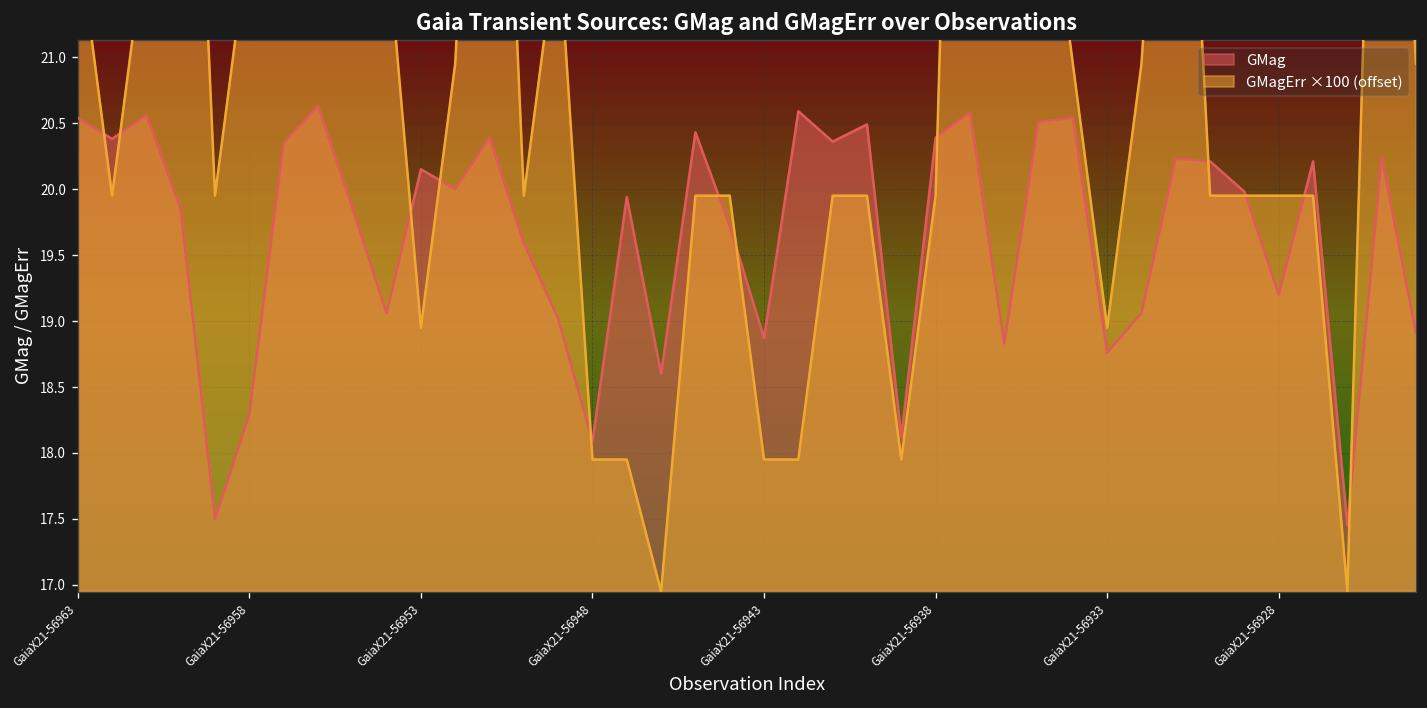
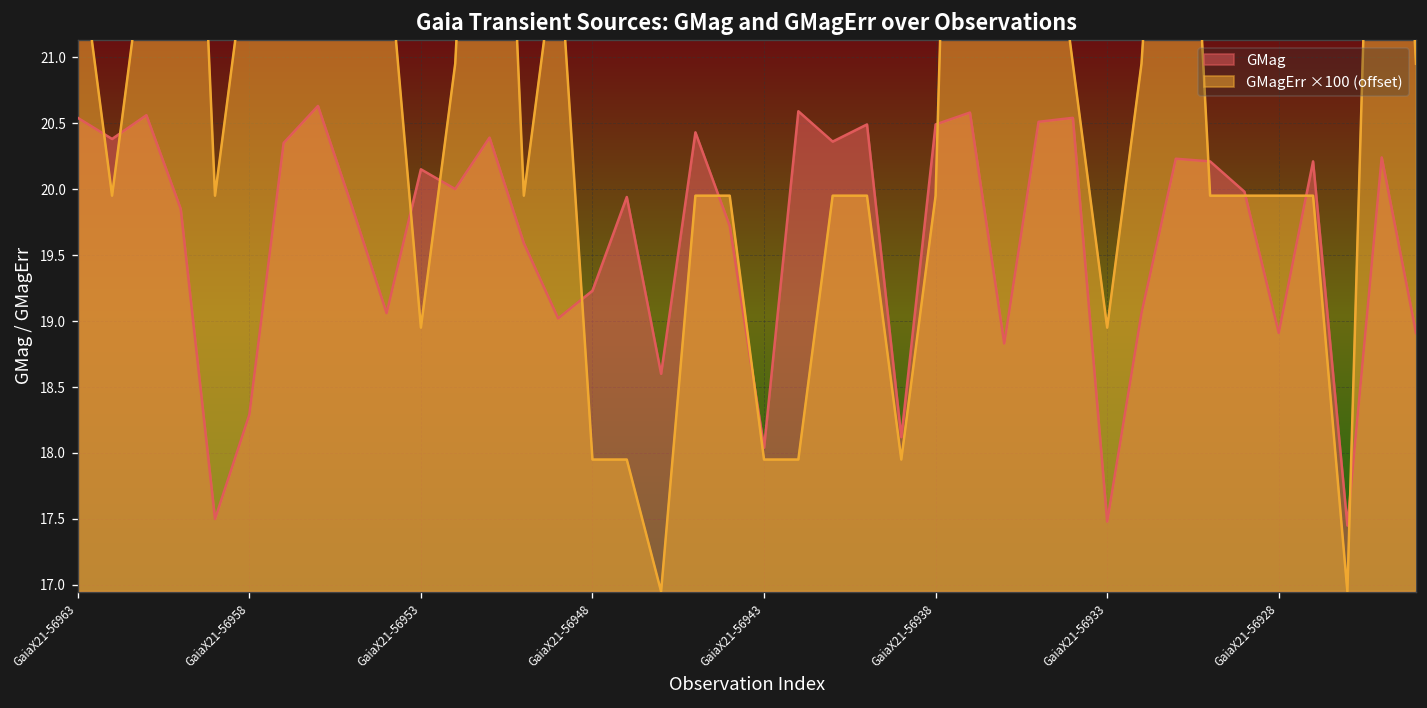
GMag, GaiaX21-56948: 18.09 -> 19.23
GMag, GaiaX21-56943: 18.87 -> 18.04
GMag, GaiaX21-56938: 20.39 -> 20.49
GMag, GaiaX21-56933: 18.76 -> 17.48
GMag, GaiaX21-56928: 19.20 -> 18.91
